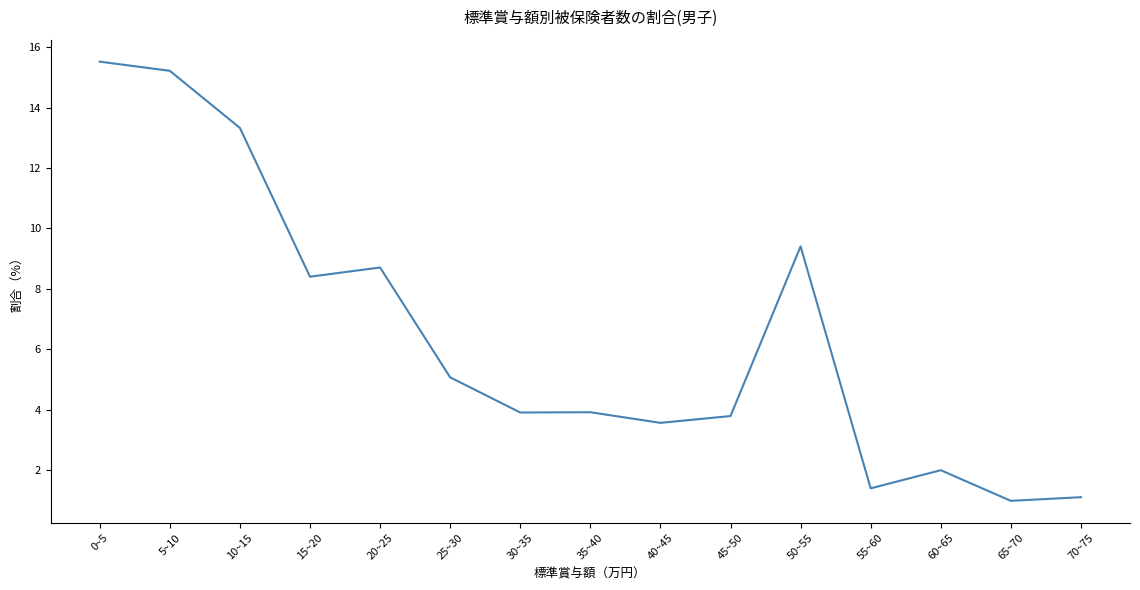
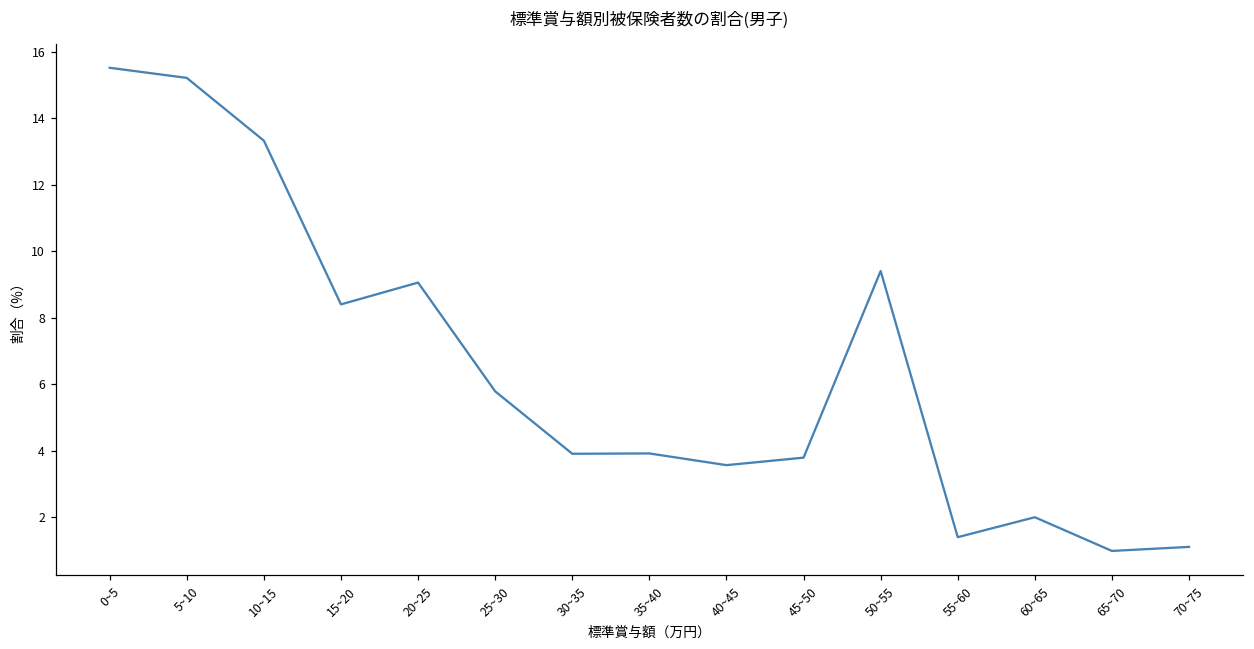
20~25: 8.7 -> 9.1
25~30: 5.1 -> 5.8
